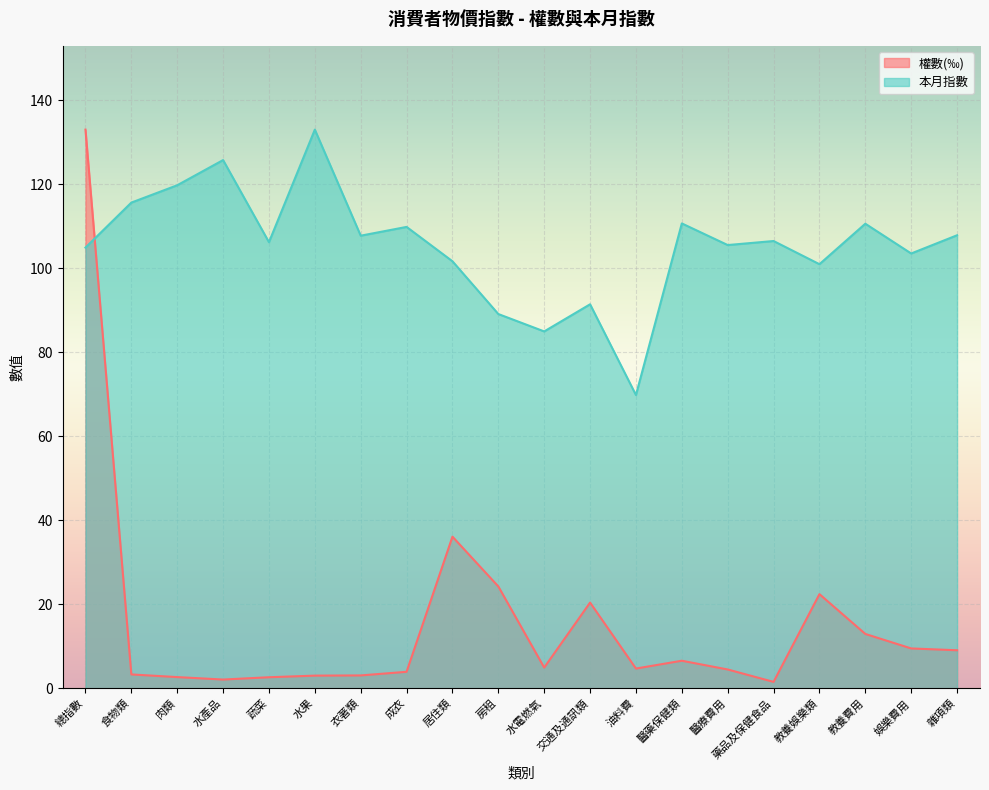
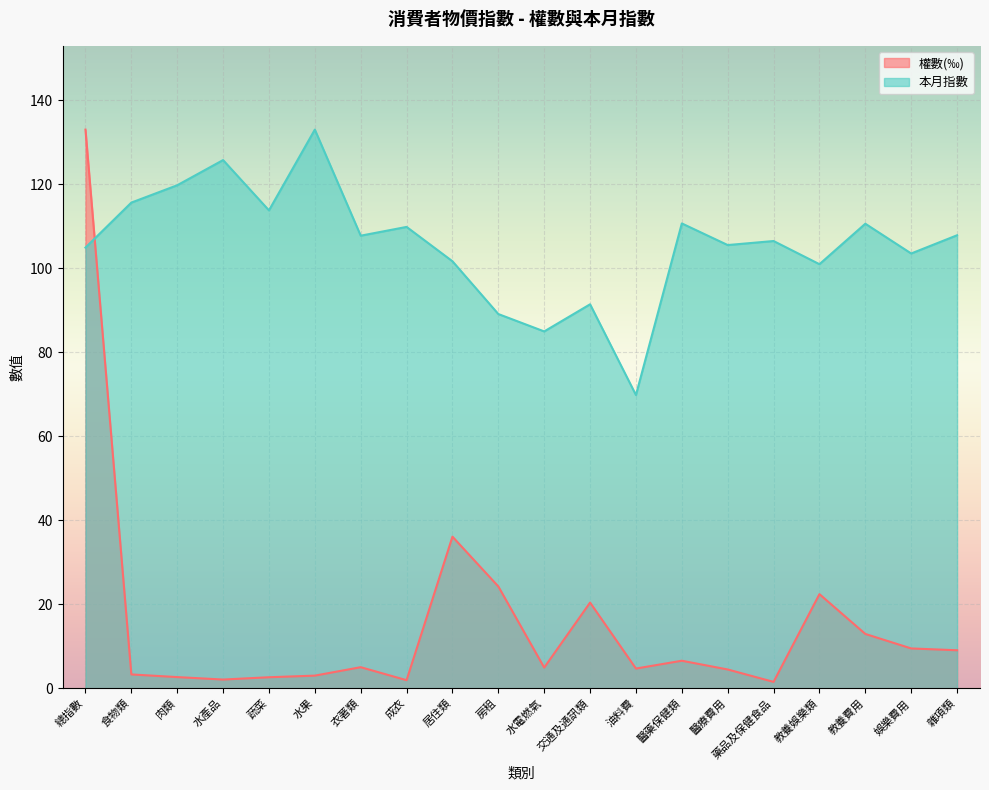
本月指數, 蔬菜: 106 -> 114
權數(‰), 衣著類: 3 -> 5
權數(‰), 成衣: 4 -> 2
